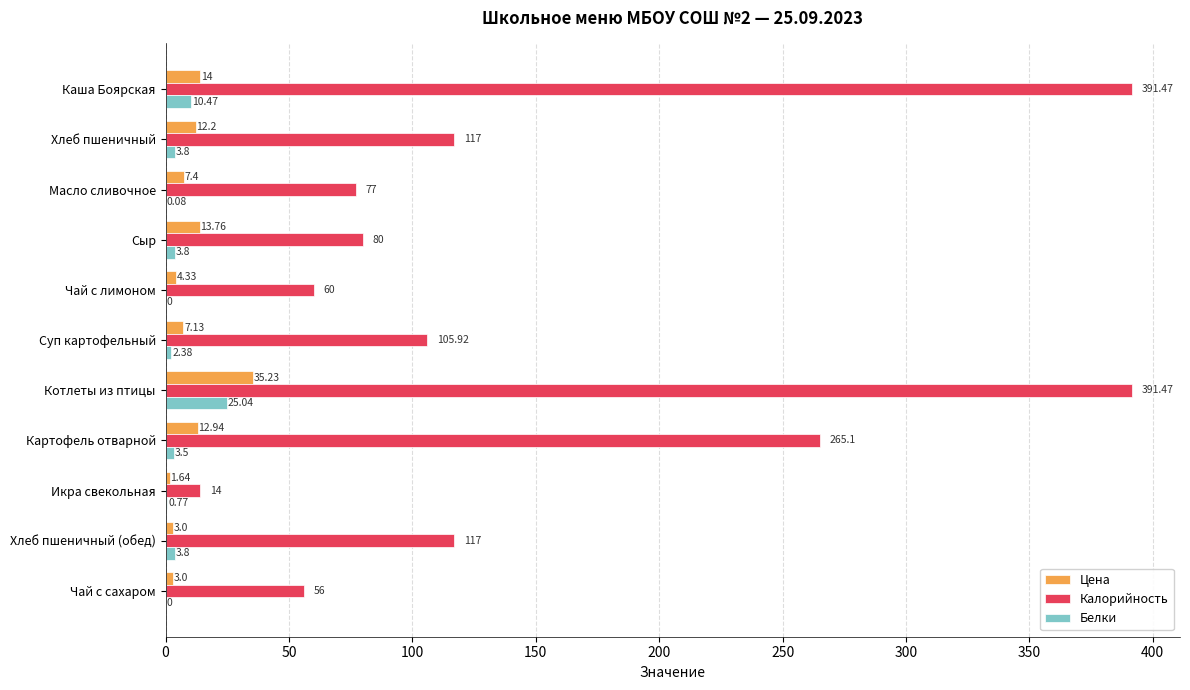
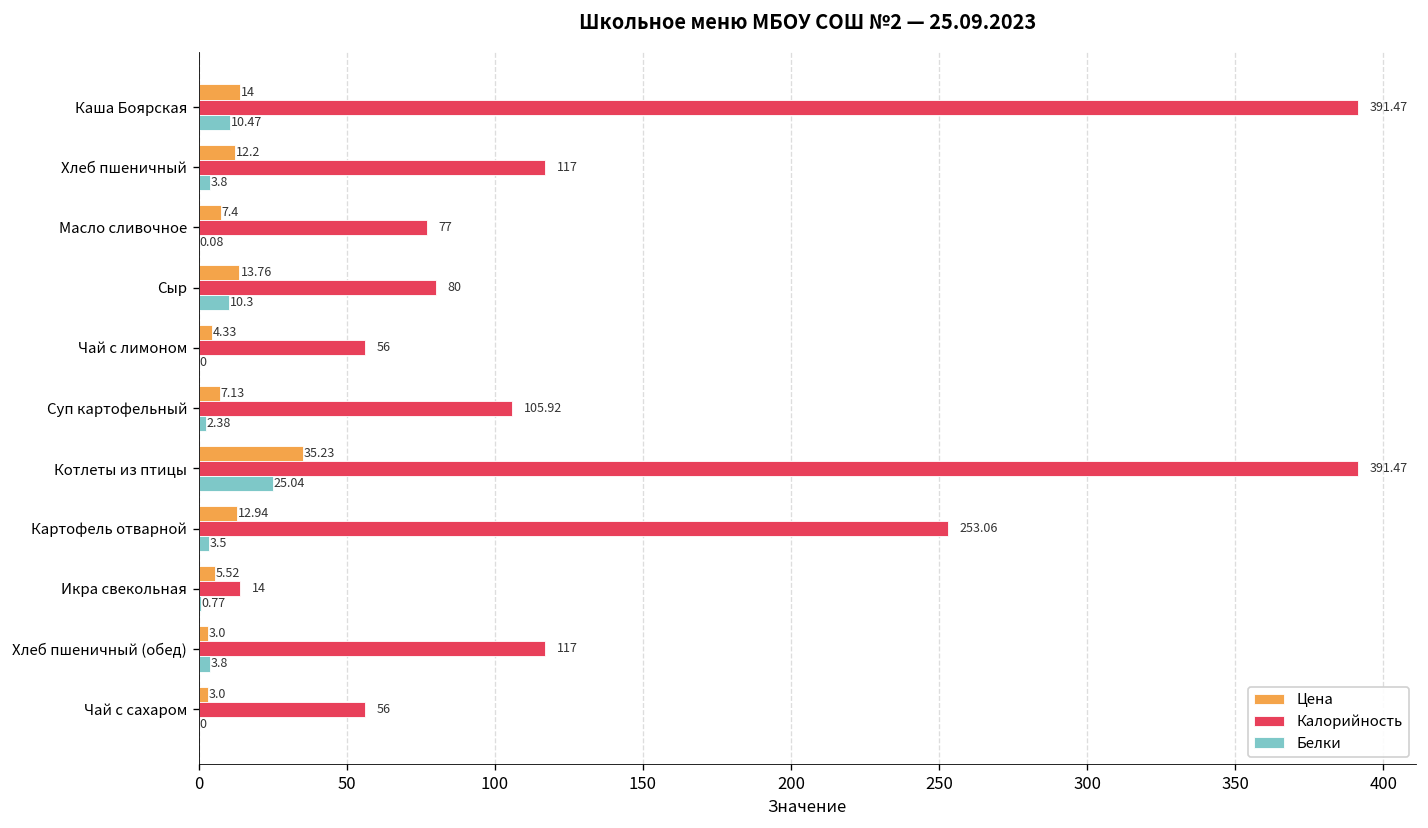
Белки, Сыр: 3.8 -> 10.3
Калорийность, Чай с лимоном: 60 -> 56
Калорийность, Картофель отварной: 265.1 -> 253.06
Цена, Икра свекольная: 1.64 -> 5.52
